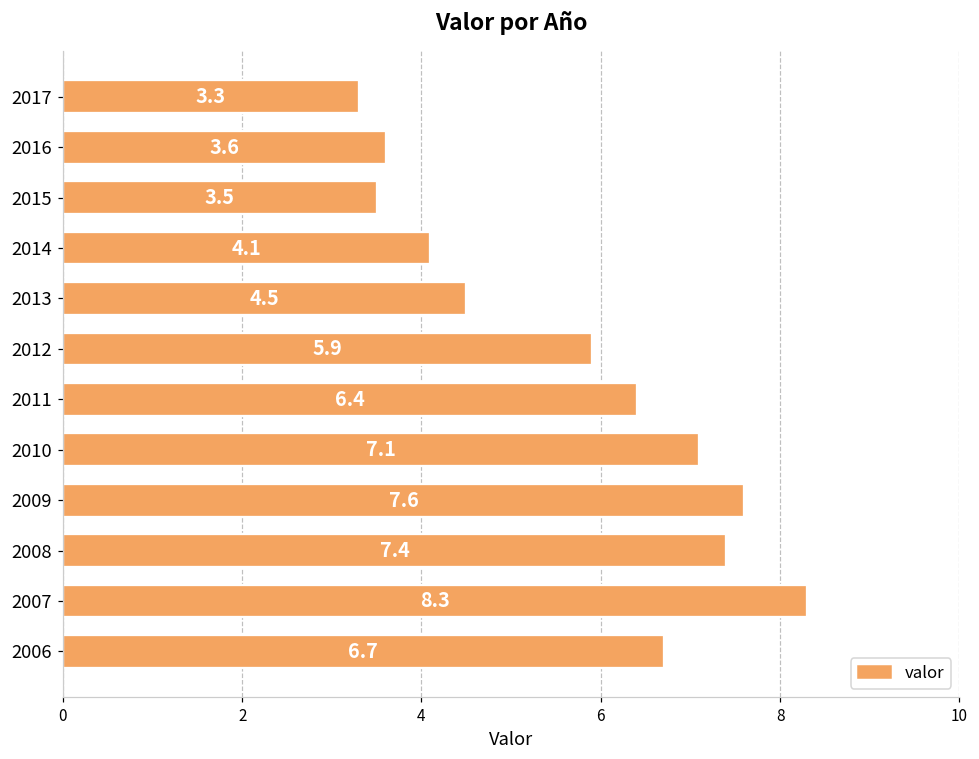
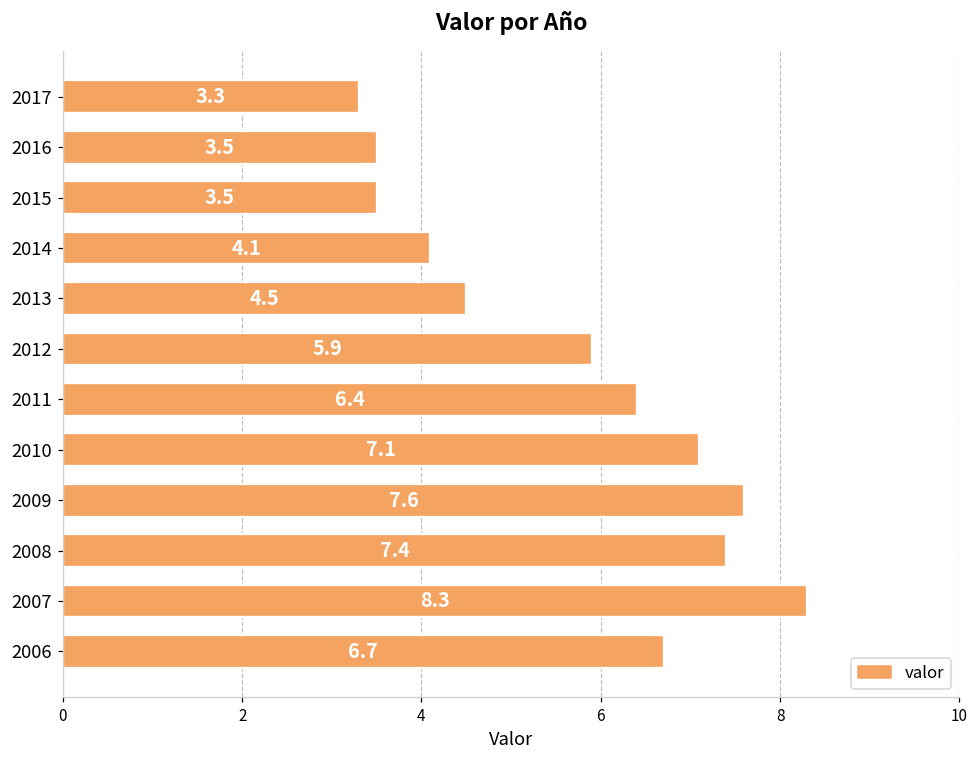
2016: 3.6 -> 3.5
